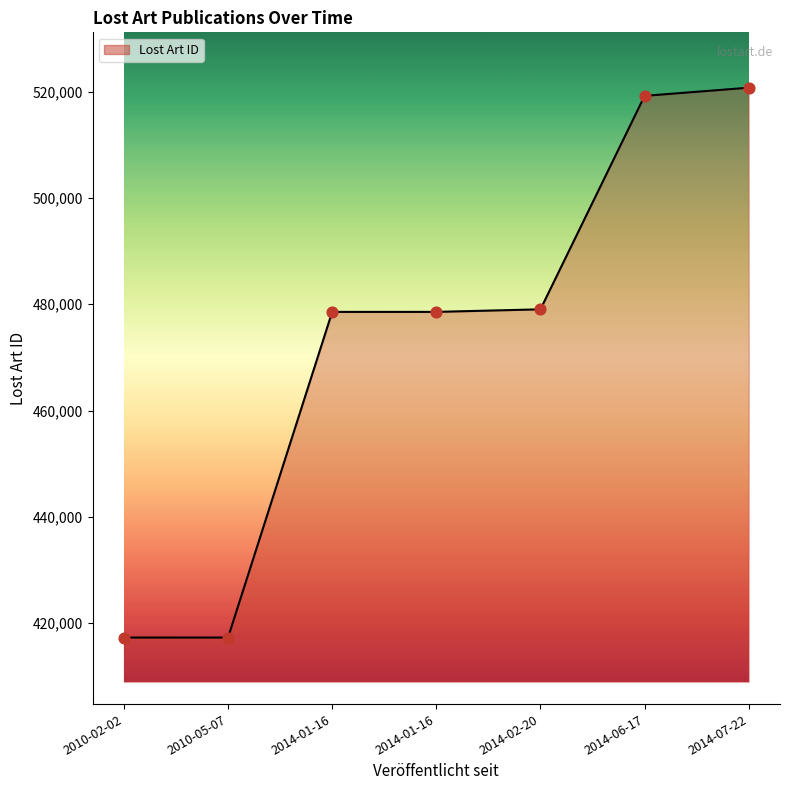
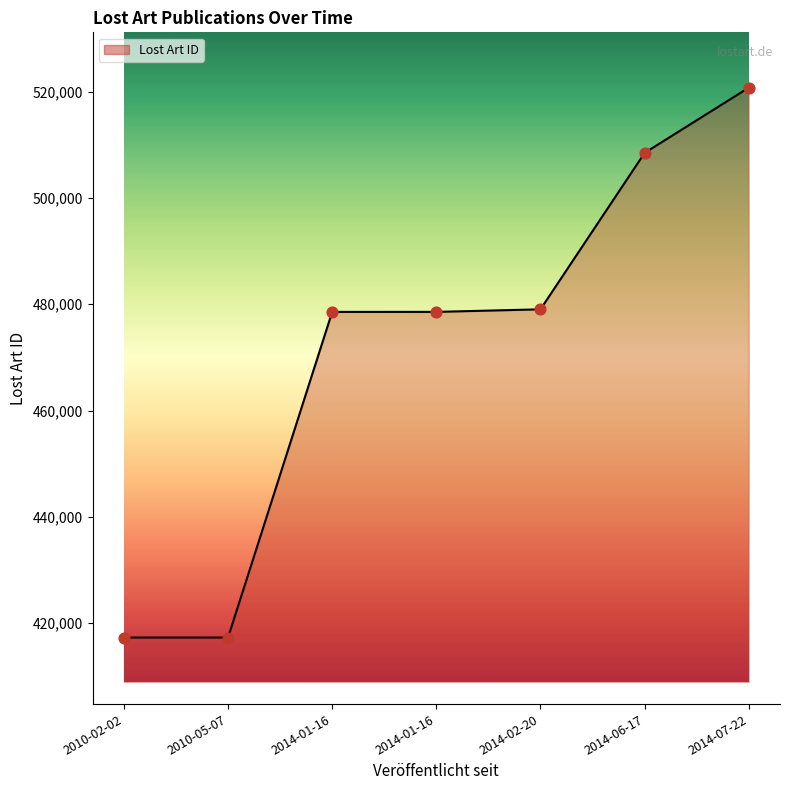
2014-06-17: 519,000 -> 508,000
